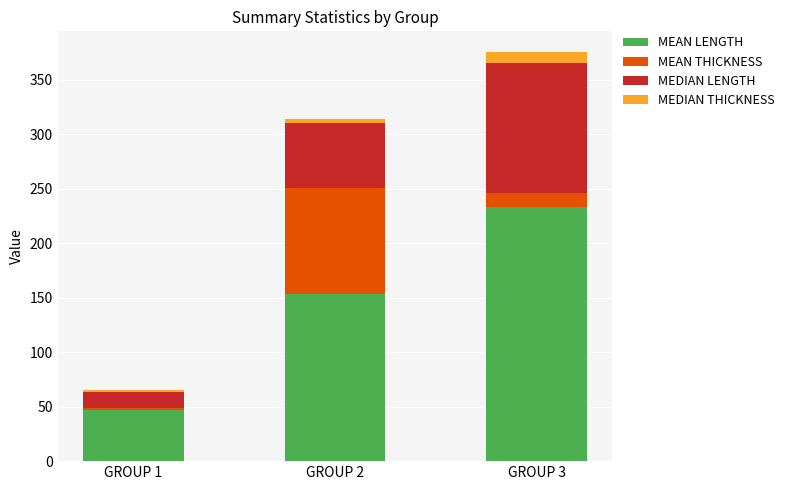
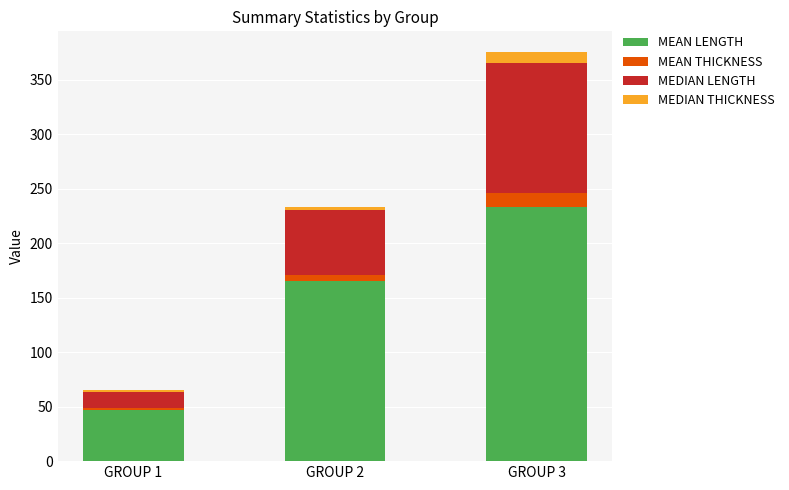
MEAN LENGTH, GROUP 2: 153 -> 165
MEAN THICKNESS, GROUP 2: 97 -> 5
